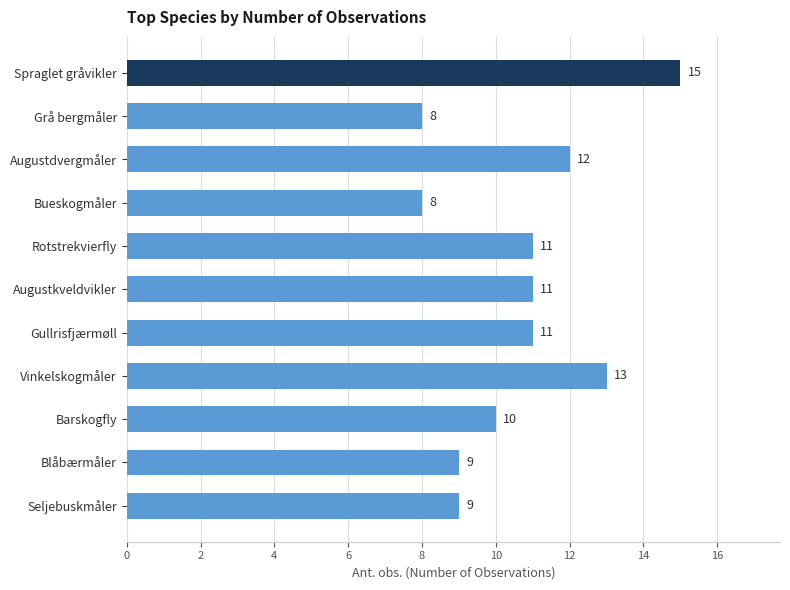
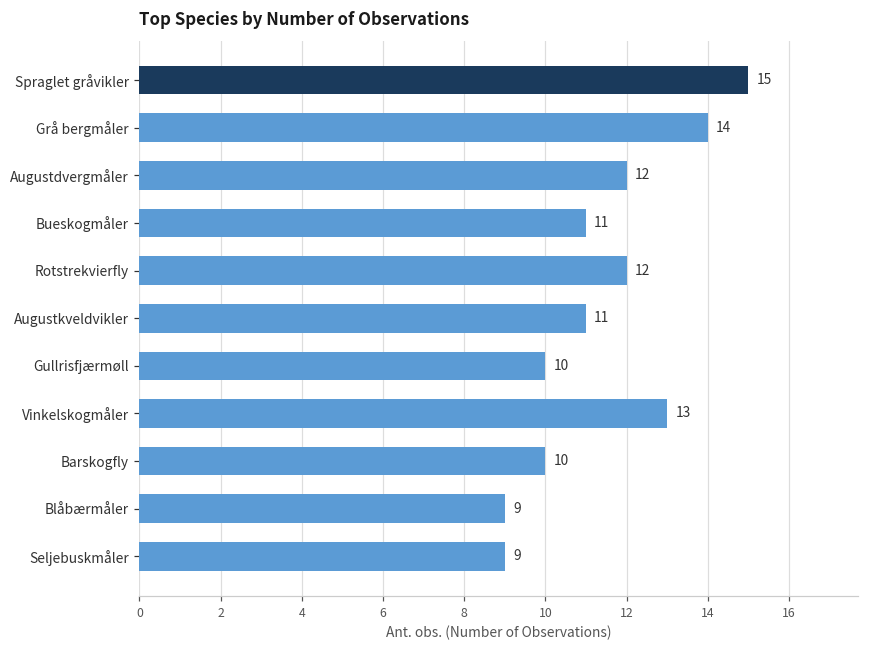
Grå bergmåler: 8 -> 14
Bueskogmåler: 8 -> 11
Rotstrekvierfly: 11 -> 12
Gullrisfjærmøll: 11 -> 10
